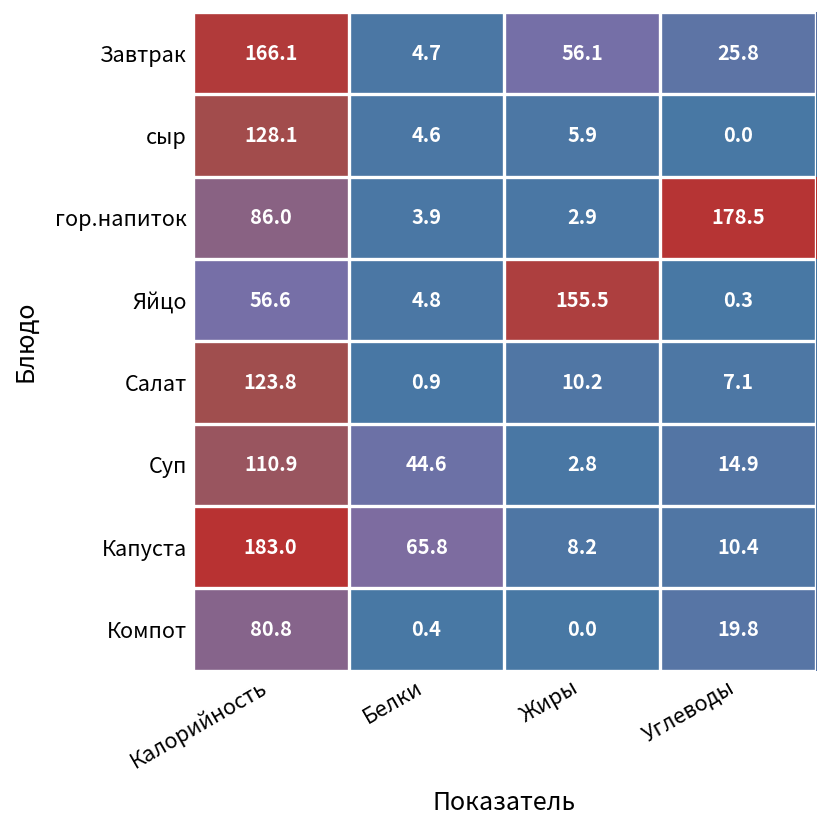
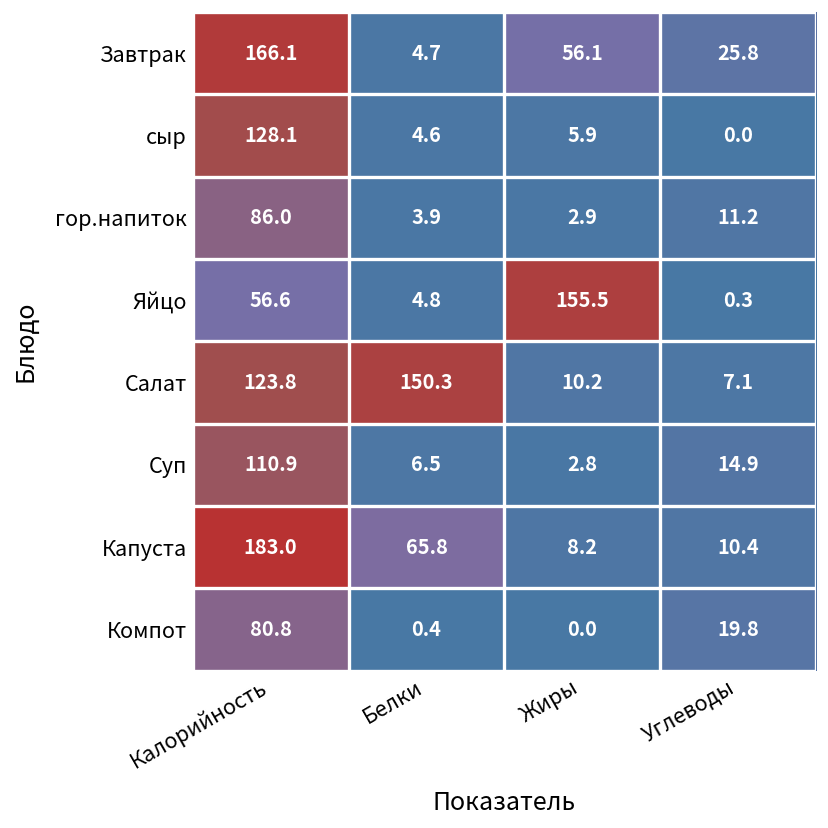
гор.напиток, Углеводы: 178.5 -> 11.2
Салат, Белки: 0.9 -> 150.3
Суп, Белки: 44.6 -> 6.5
